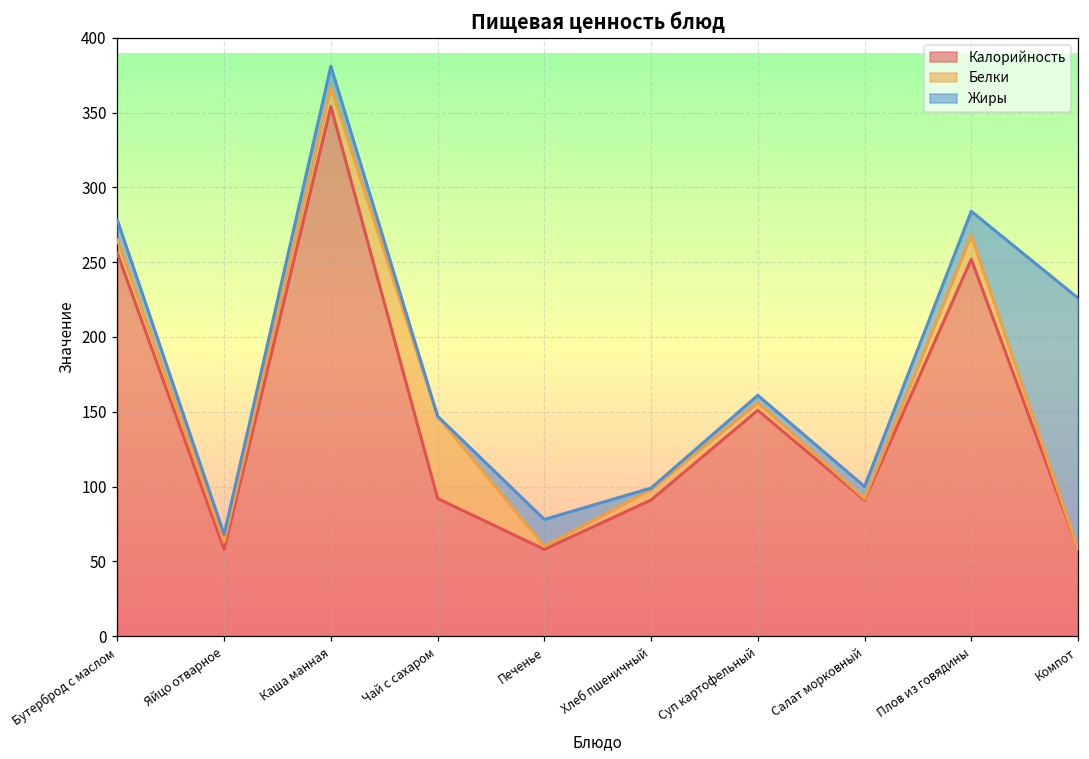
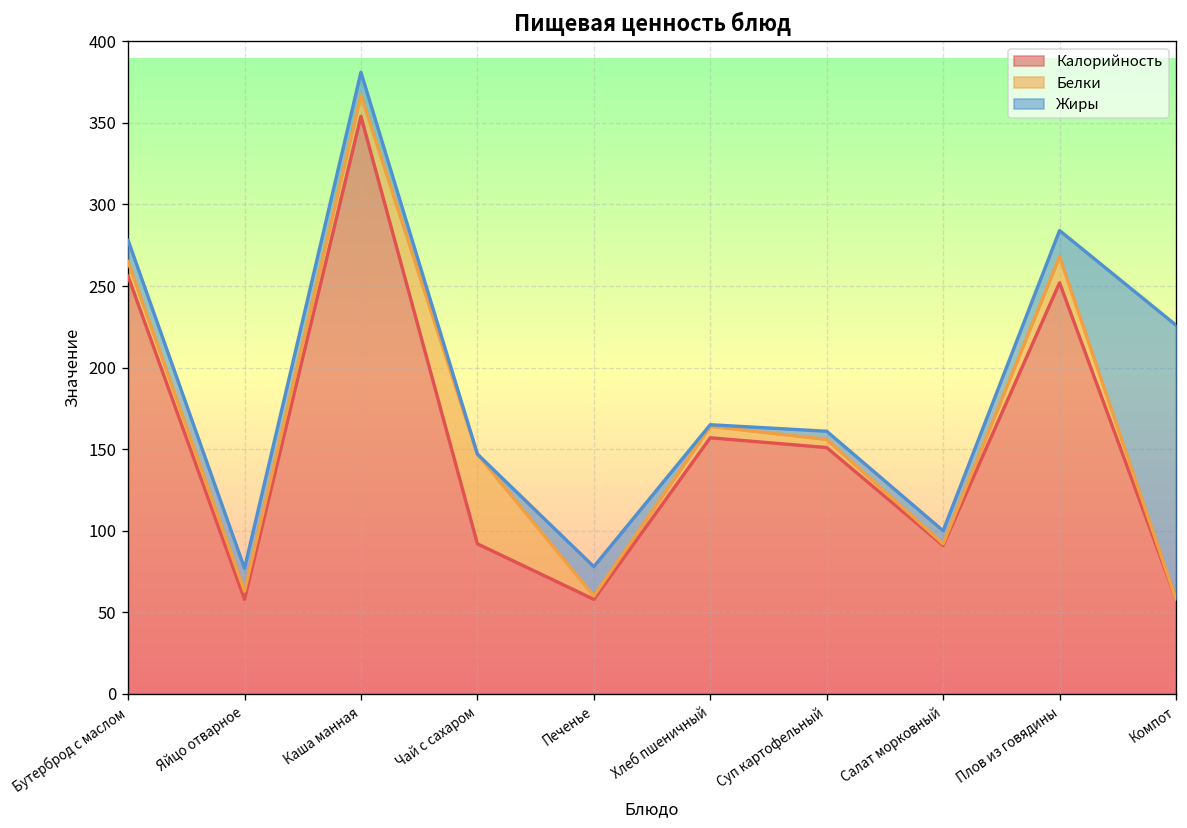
Жиры, Яйцо отварное: 5 -> 14
Калорийность, Хлеб пшеничный: 91 -> 157
